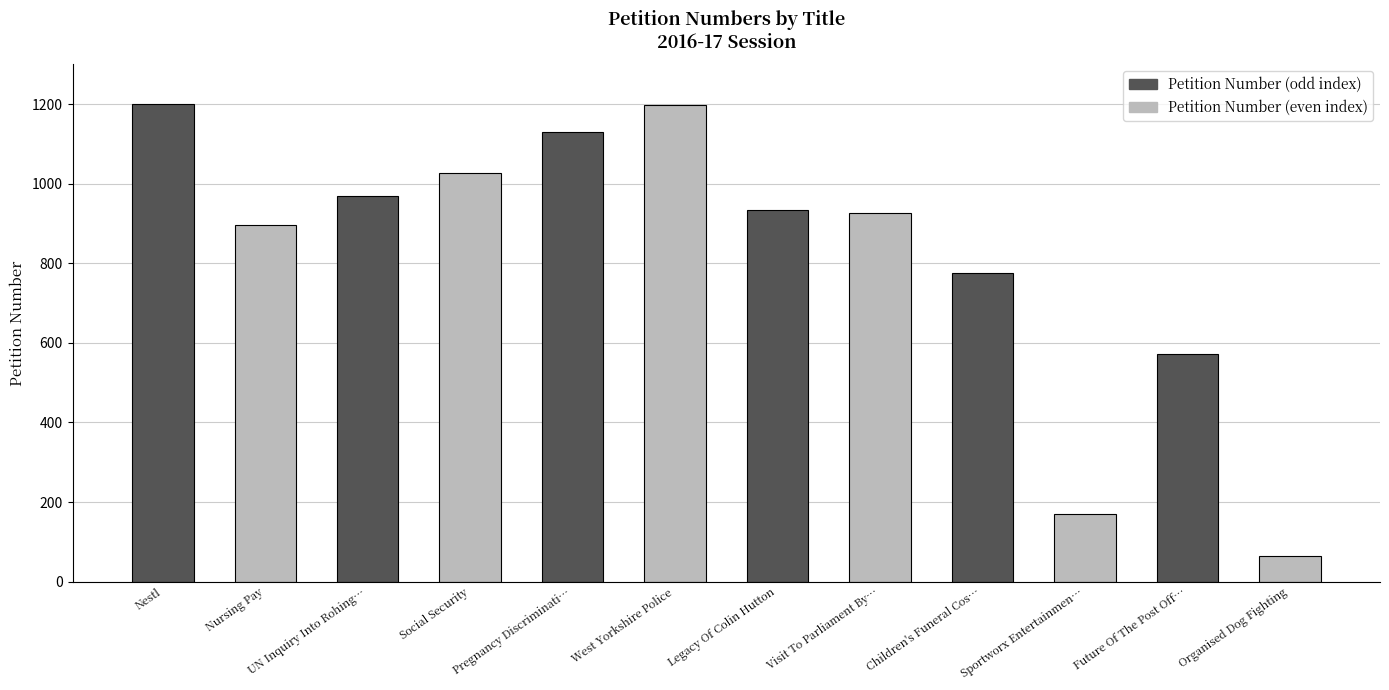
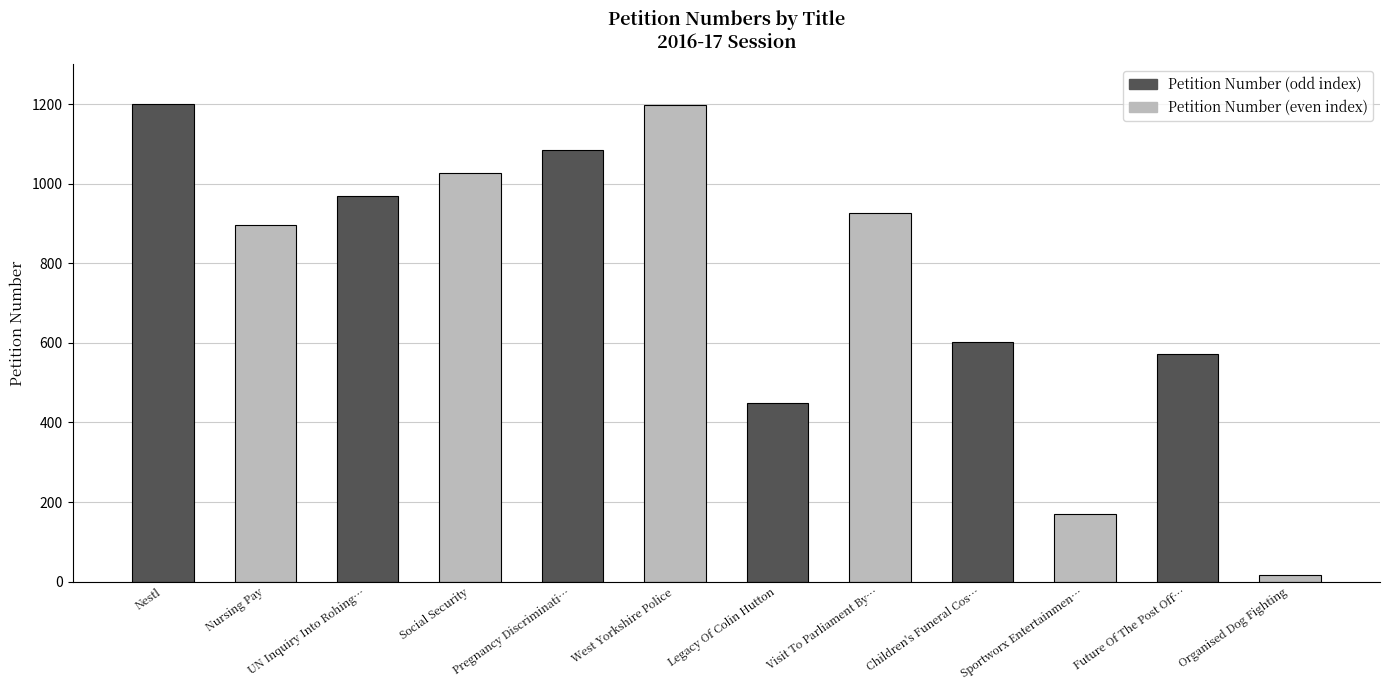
Pregnancy Discriminati…: 1130 -> 1080
Legacy Of Colin Hutton: 930 -> 450
Children's Funeral Cos…: 780 -> 600
Organised Dog Fighting: 60 -> 20
